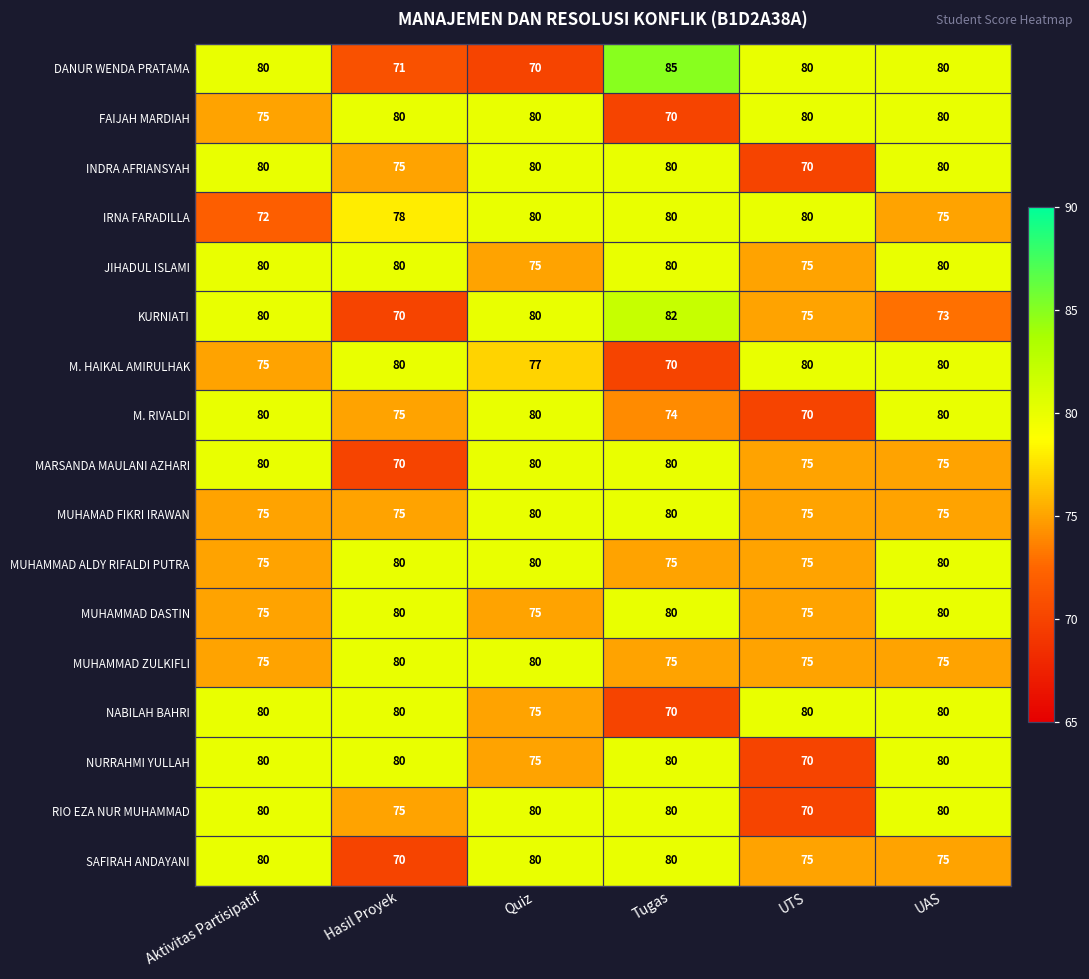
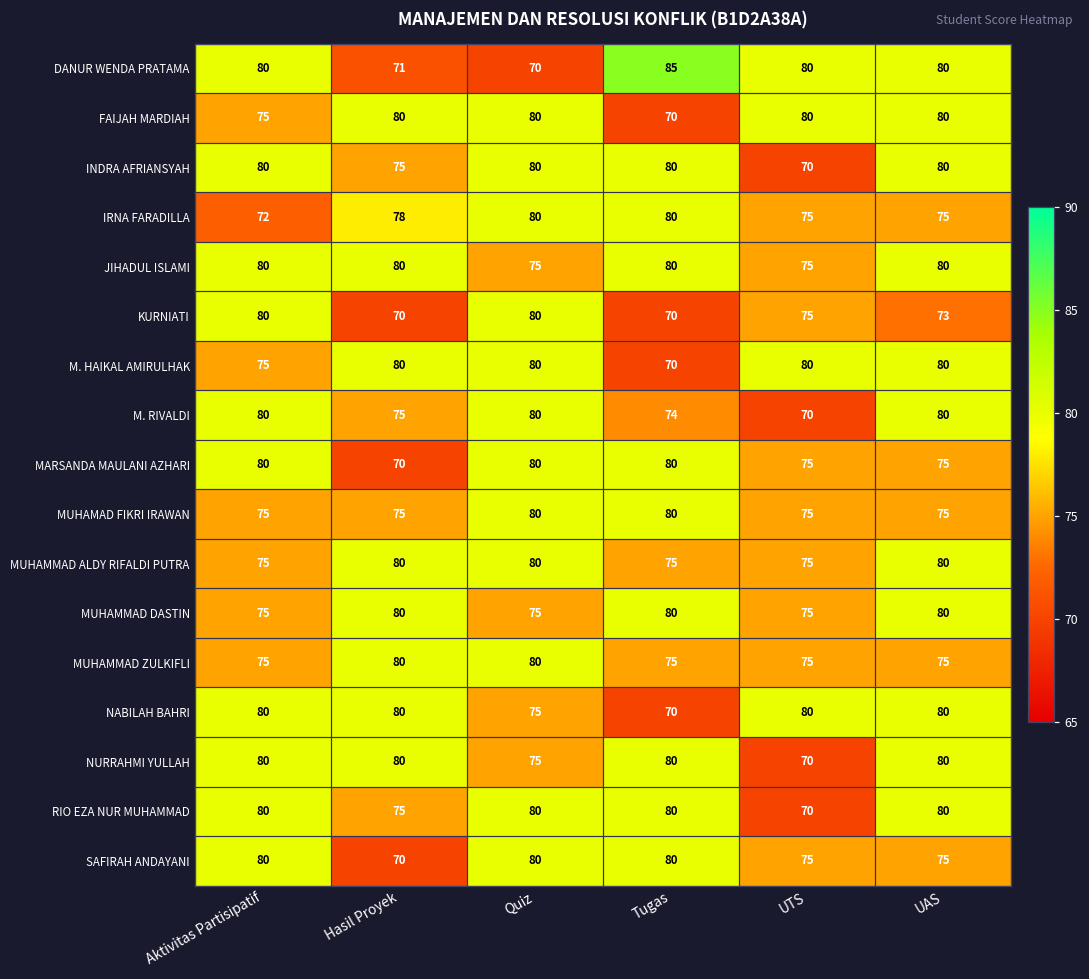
IRNA FARADILLA, UTS: 80 -> 75
KURNIATI, Tugas: 82 -> 70
M. HAIKAL AMIRULHAK, Quiz: 77 -> 80
